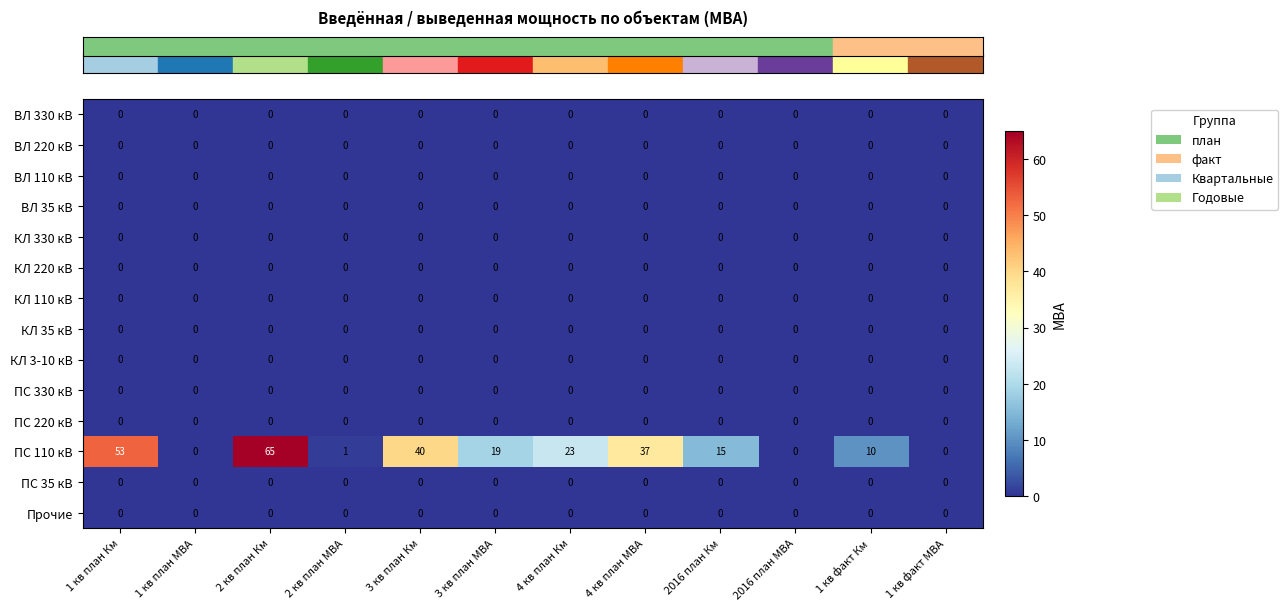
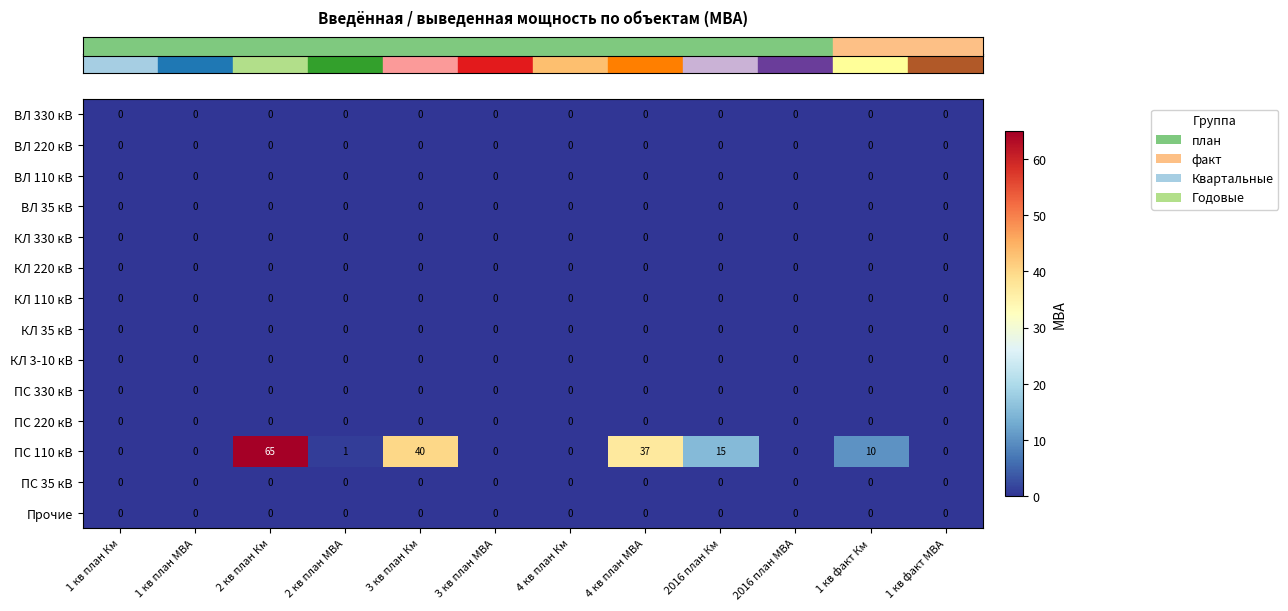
ПС 110 кВ, 1 кв план Км: 53 -> 0
ПС 110 кВ, 3 кв план МВА: 19 -> 0
ПС 110 кВ, 4 кв план Км: 23 -> 0
